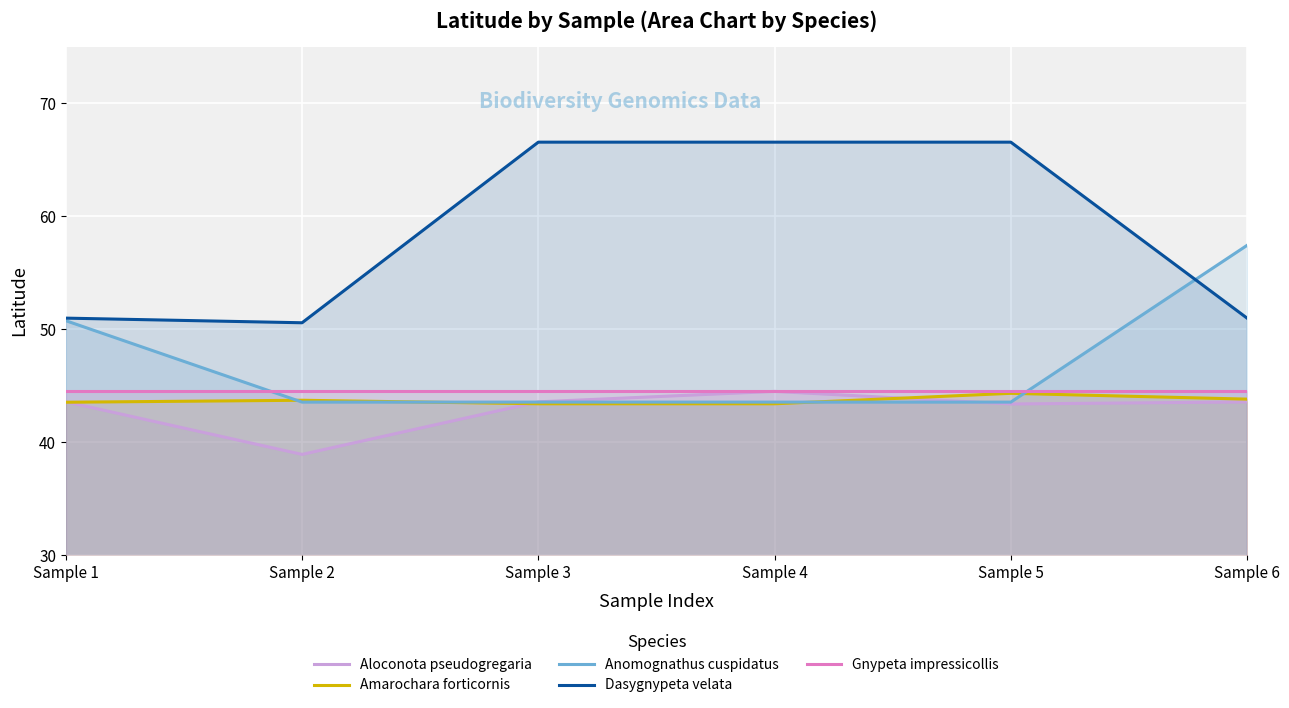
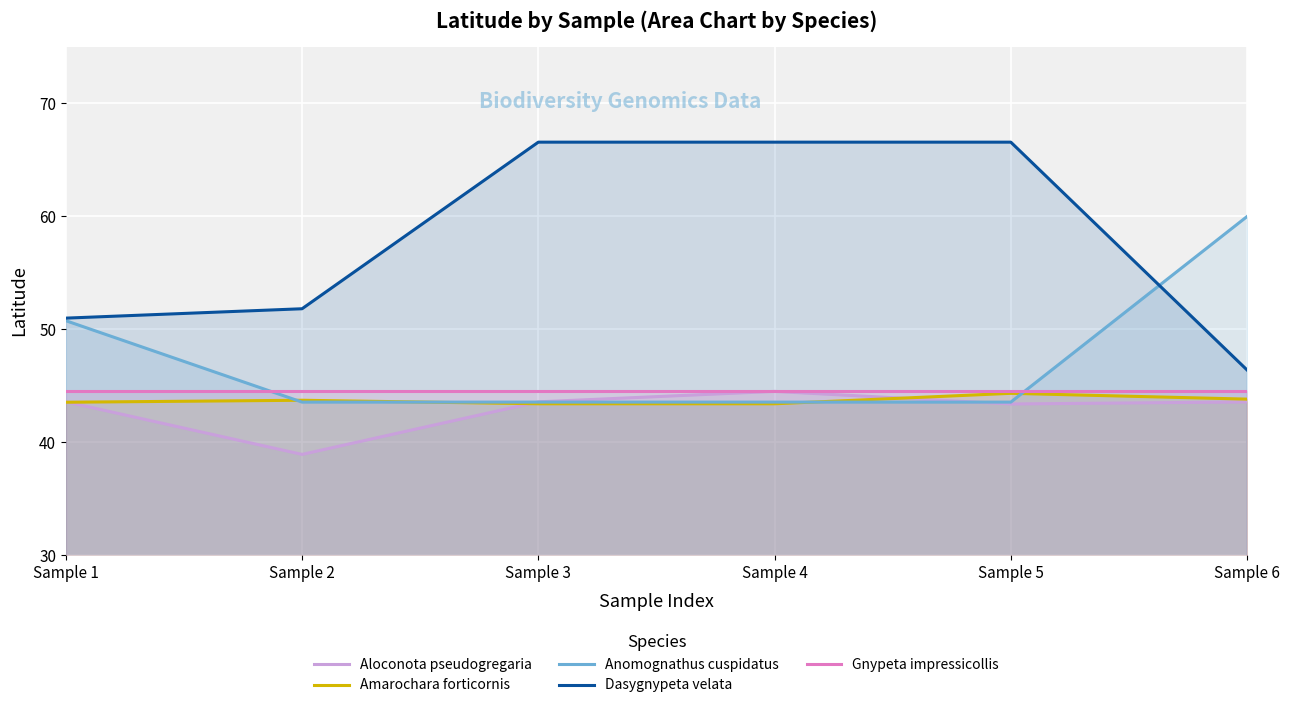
Dasygnypeta velata, Sample 2: 50.6 -> 51.8
Anomognathus cuspidatus, Sample 6: 57.4 -> 60.0
Dasygnypeta velata, Sample 6: 51.0 -> 46.4
